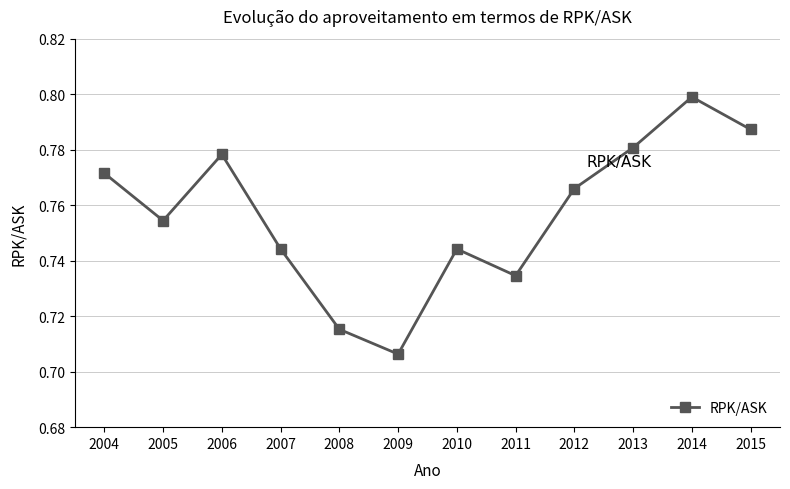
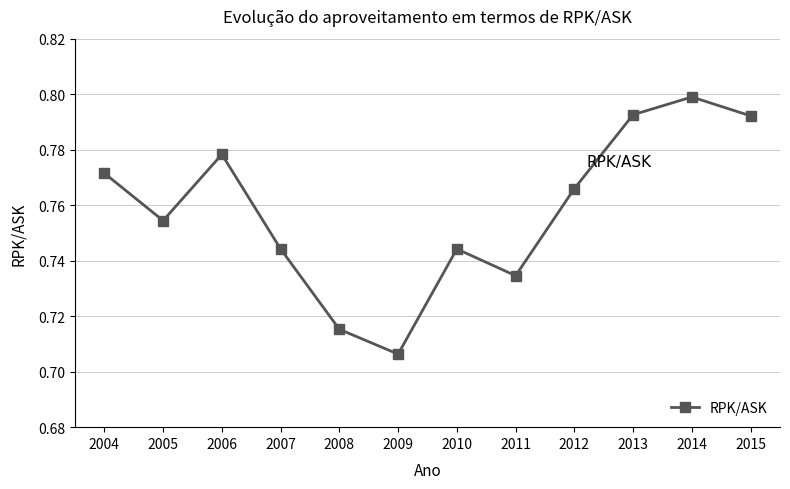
2013: 0.781 -> 0.793
2015: 0.787 -> 0.792
